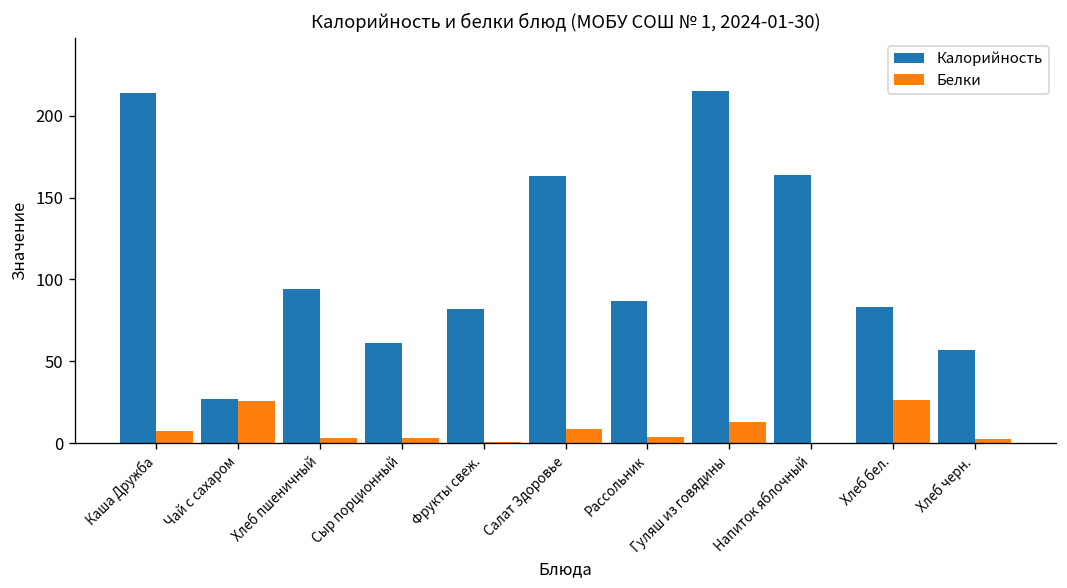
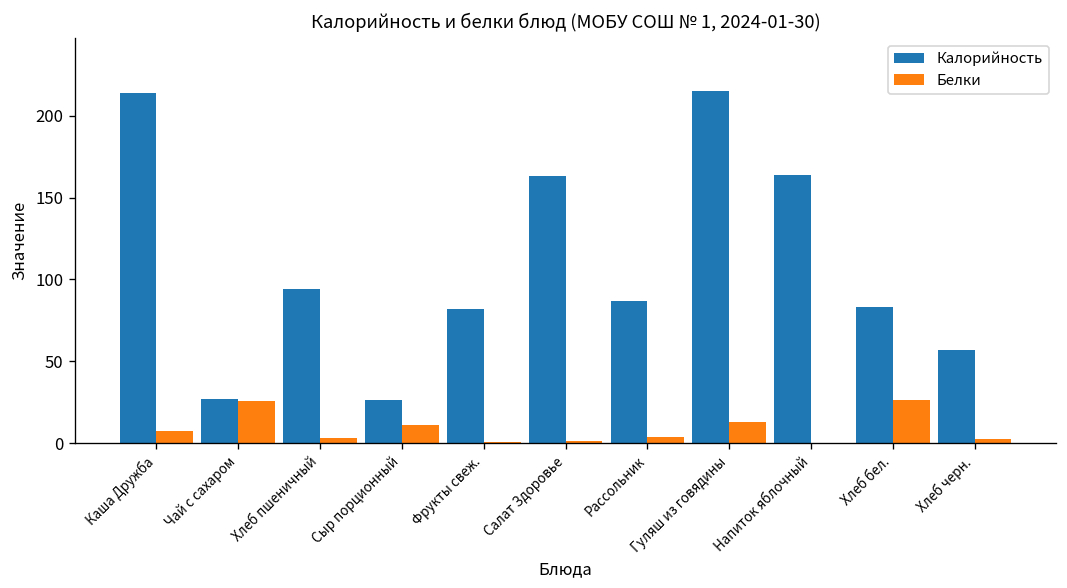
Калорийность, Сыр порционный: 61 -> 26
Белки, Сыр порционный: 3 -> 11
Белки, Салат Здоровье: 8 -> 1
